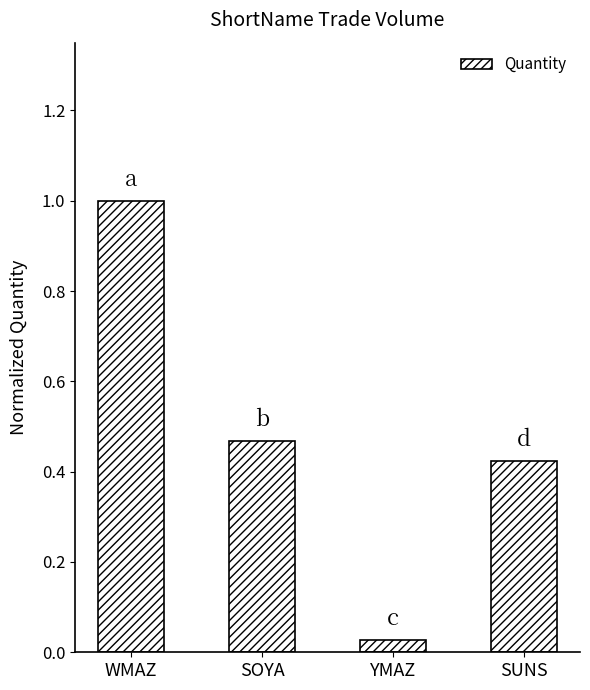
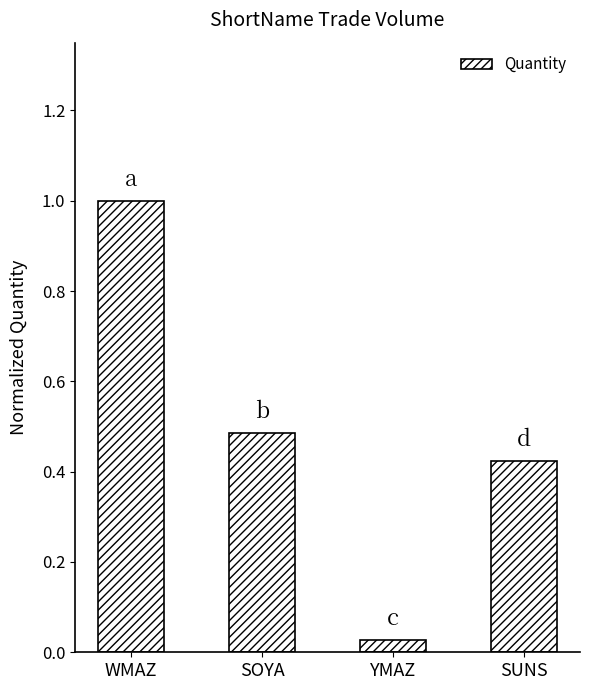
SOYA: 0.47 -> 0.49
